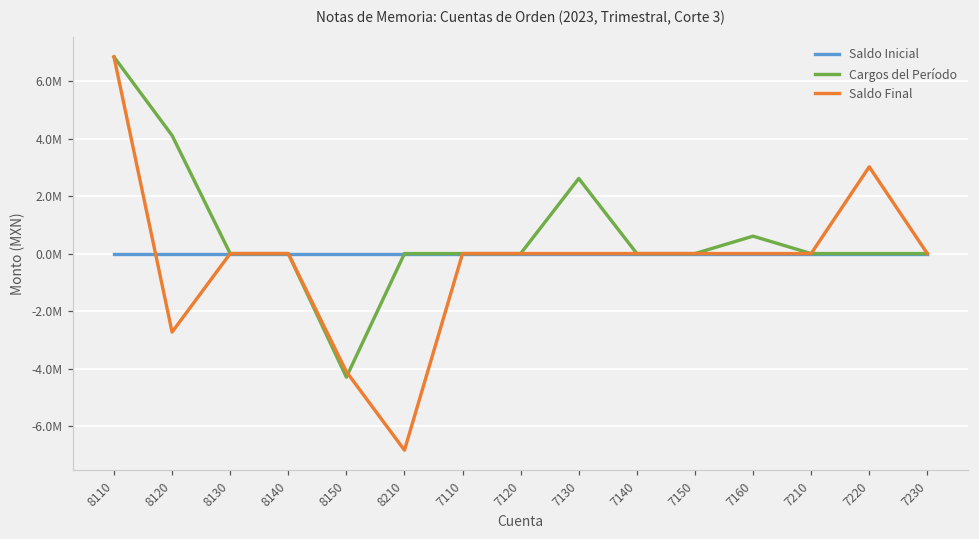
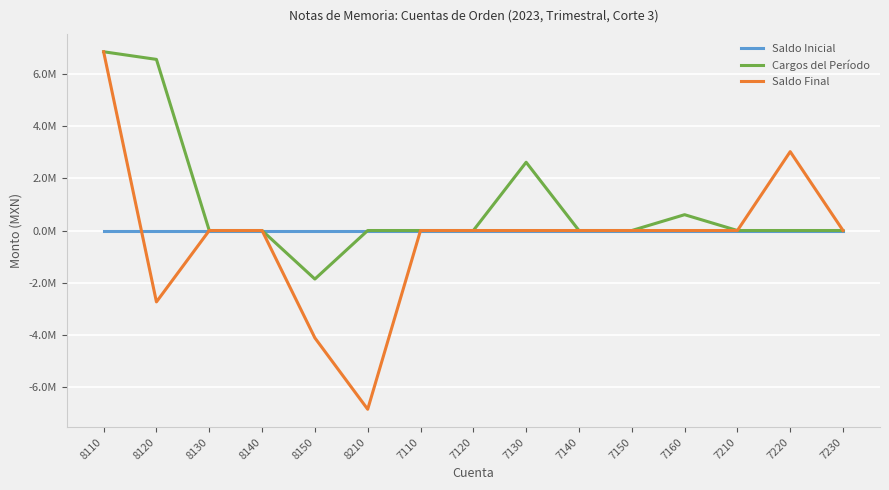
Cargos del Período, 8120: 4100000 -> 6500000
Cargos del Período, 8150: -4300000 -> -1900000
